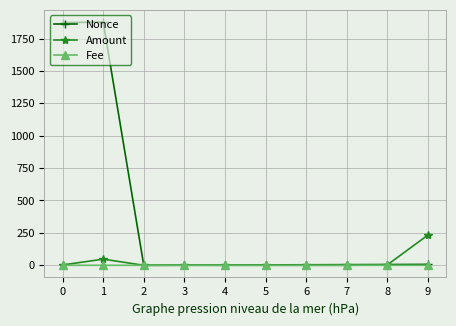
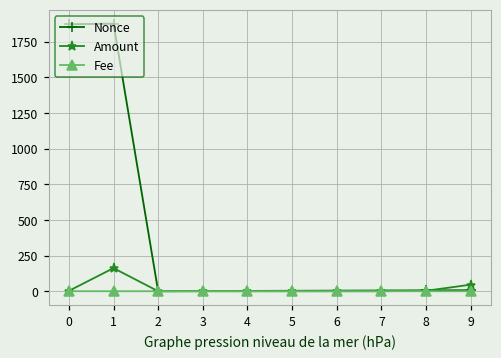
Amount, 1: 50 -> 160
Amount, 9: 230 -> 50
